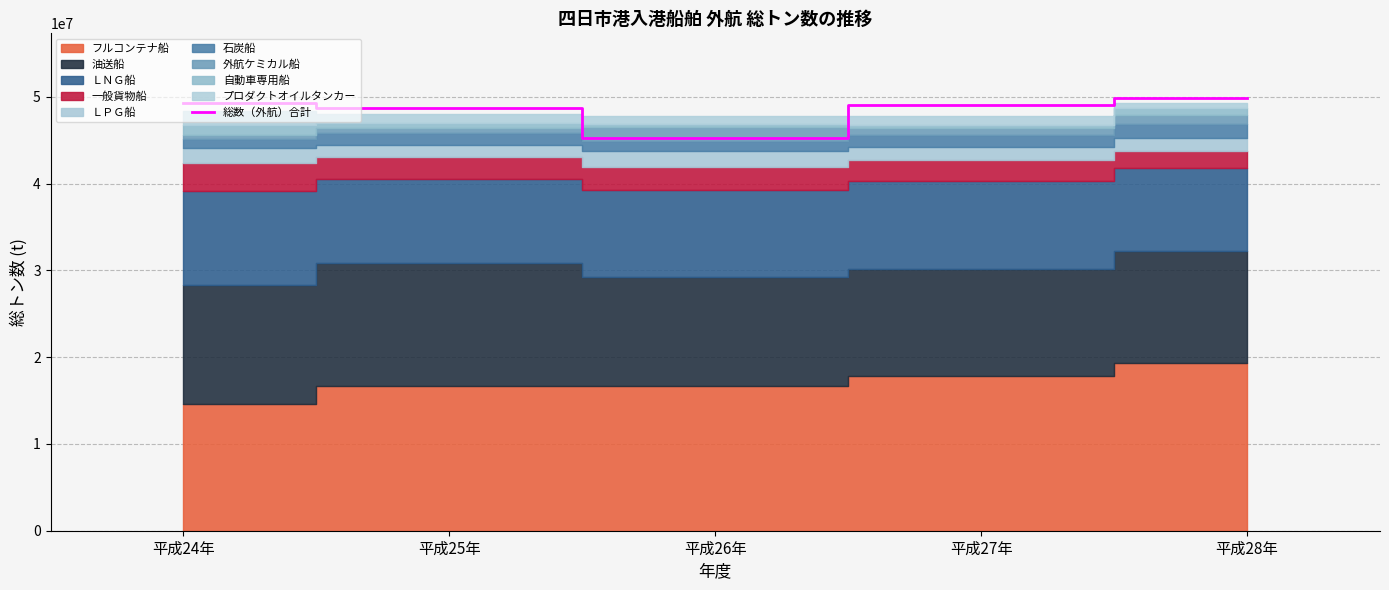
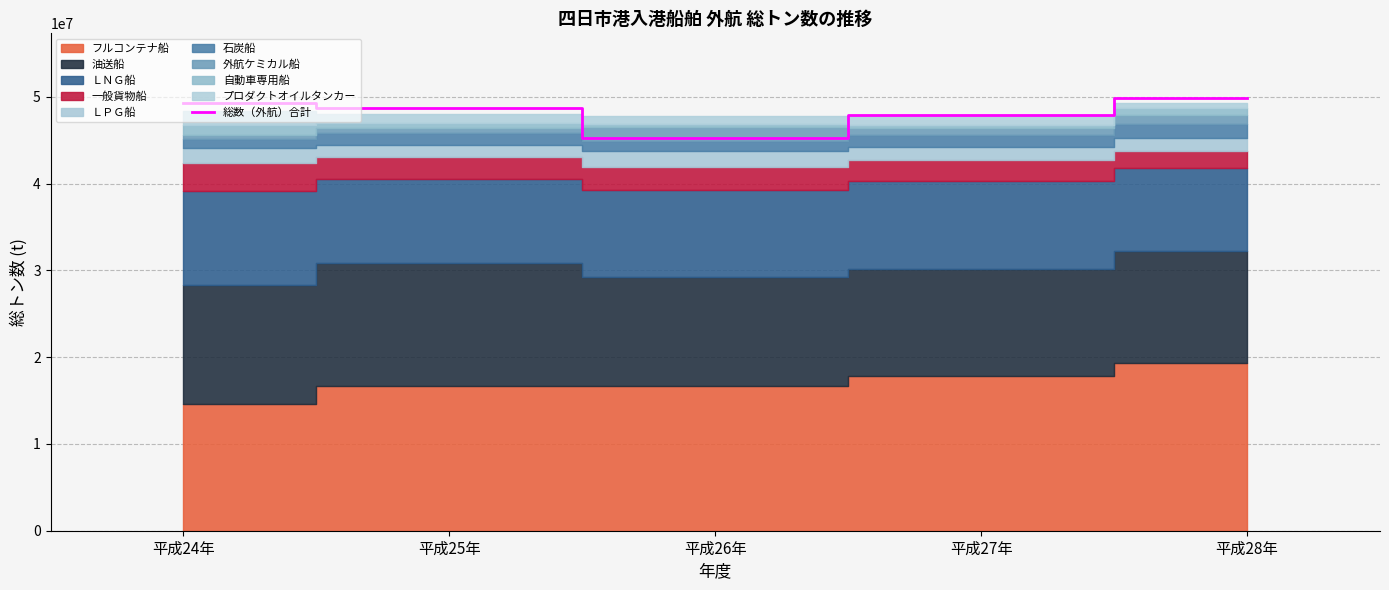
総数（外航）合計, 平成27年: 49000000 -> 48000000
